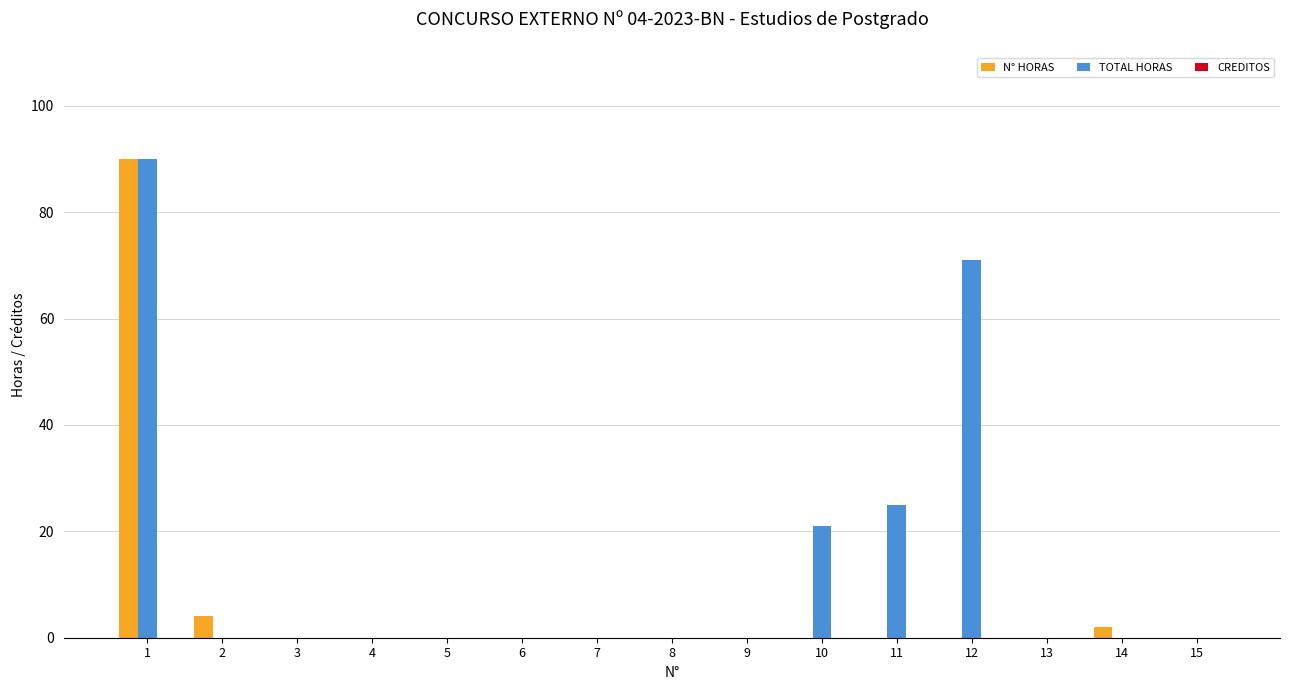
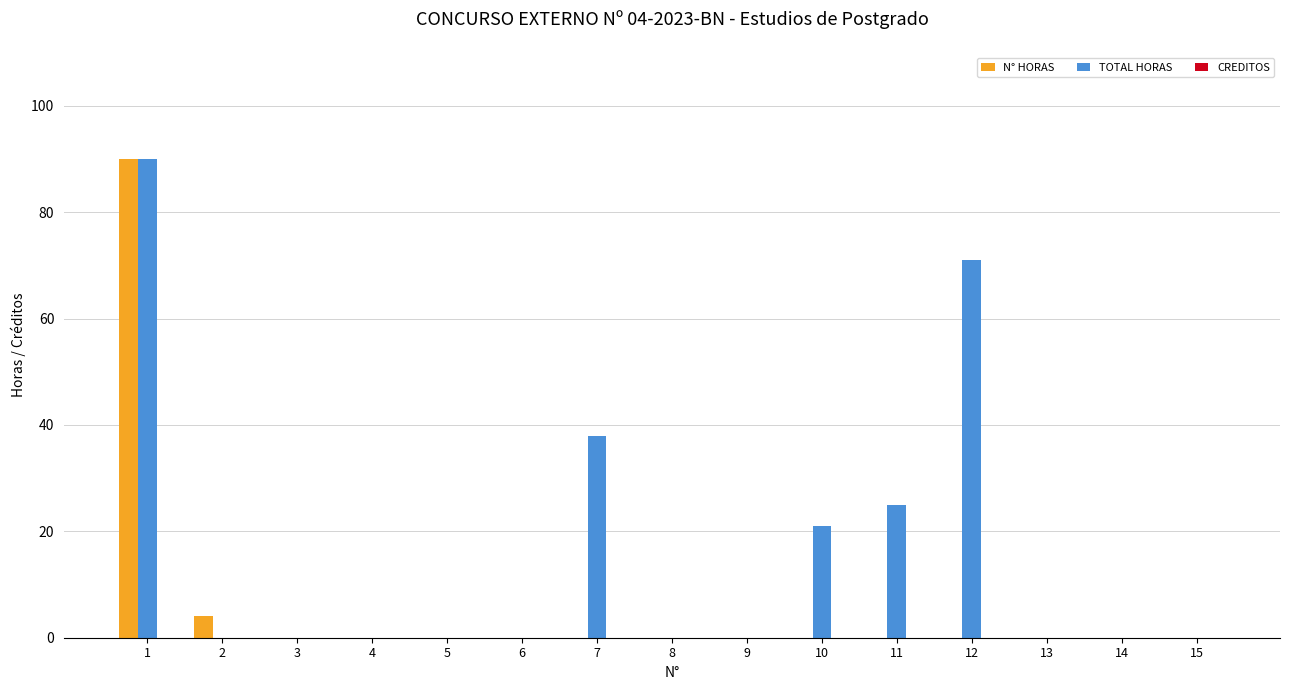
TOTAL HORAS, 7: 0 -> 38
N° HORAS, 14: 2 -> 0
